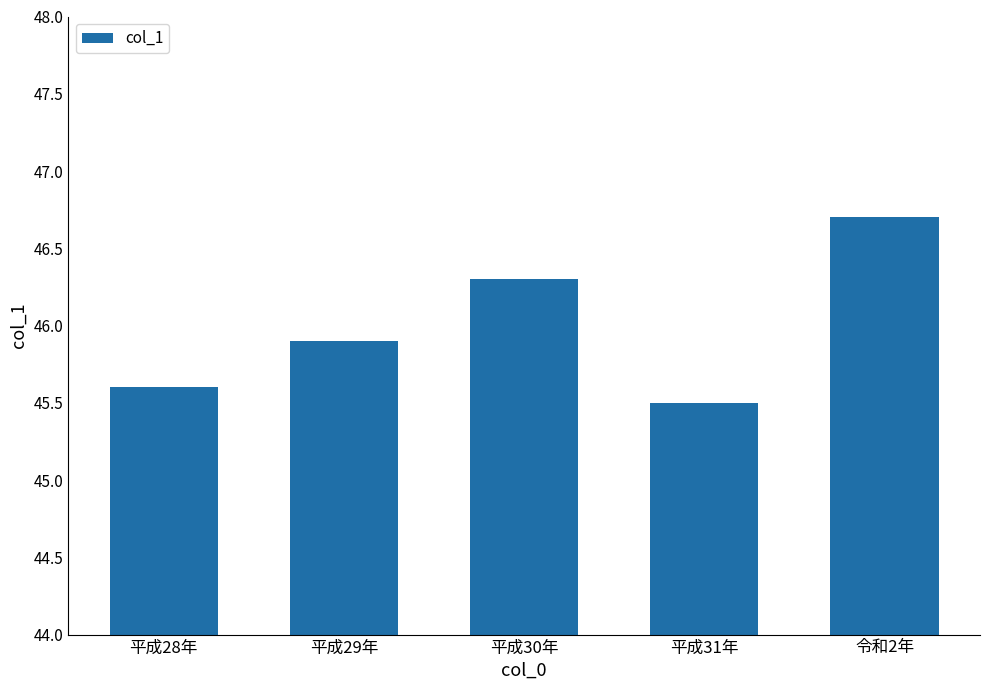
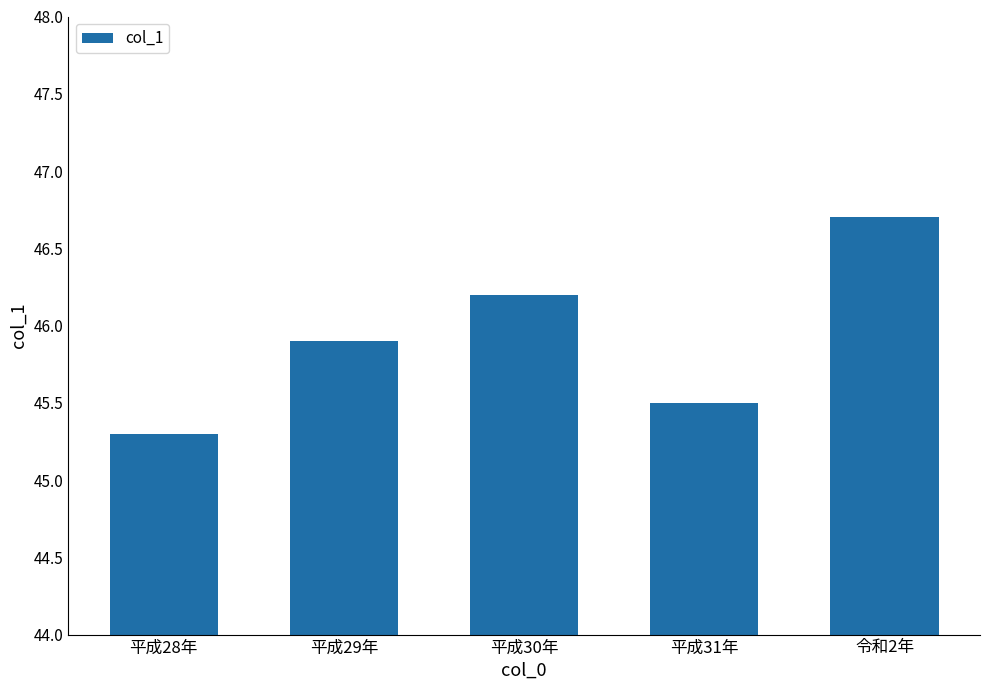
平成28年: 45.6 -> 45.3
平成30年: 46.3 -> 46.2
